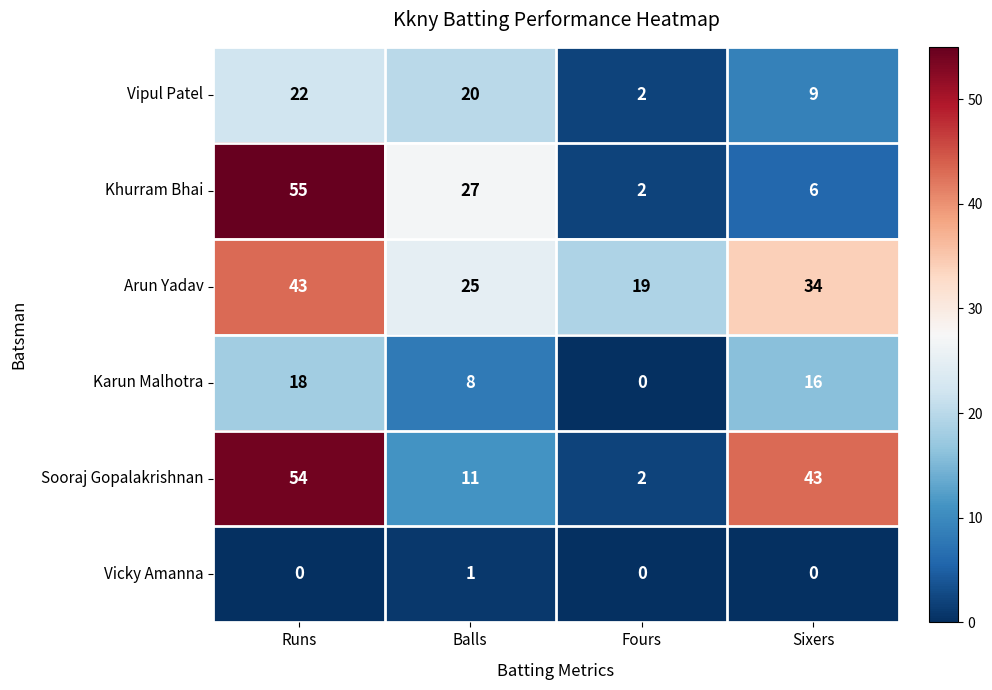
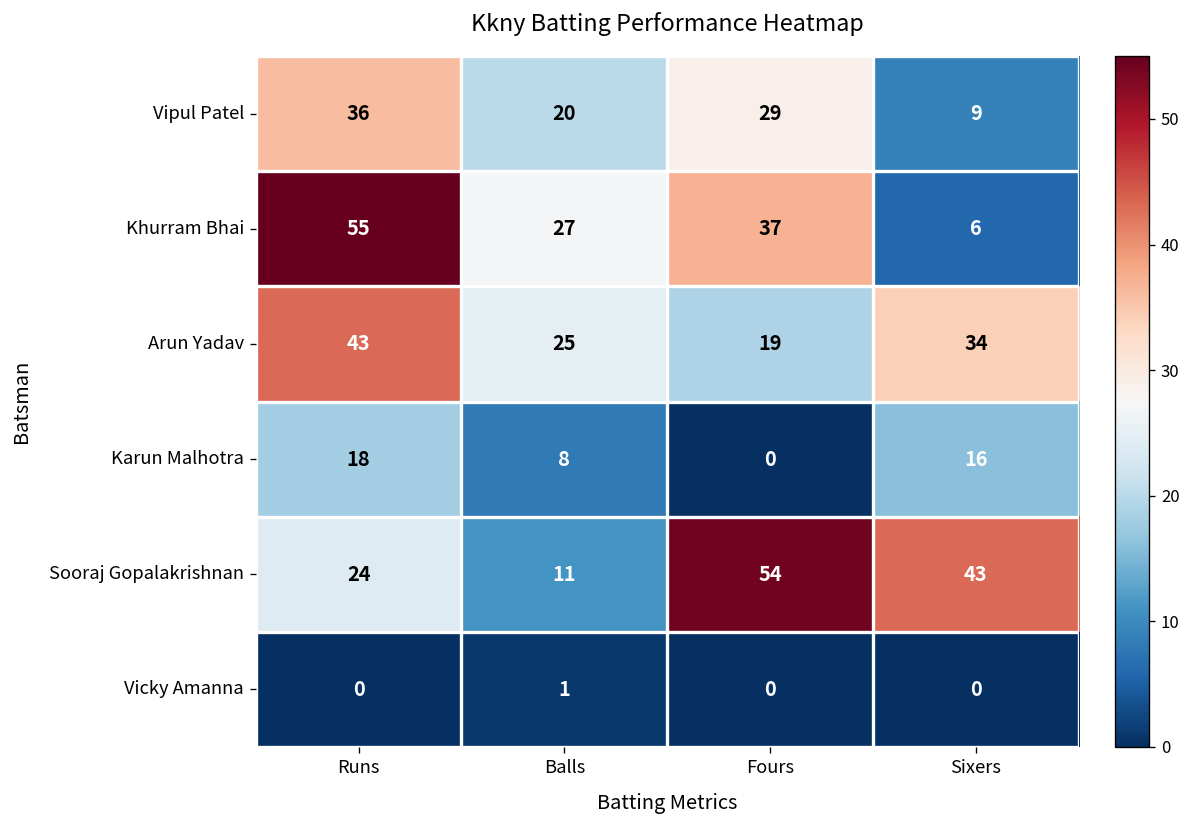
Vipul Patel, Runs: 22 -> 36
Vipul Patel, Fours: 2 -> 29
Khurram Bhai, Fours: 2 -> 37
Sooraj Gopalakrishnan, Runs: 54 -> 24
Sooraj Gopalakrishnan, Fours: 2 -> 54
